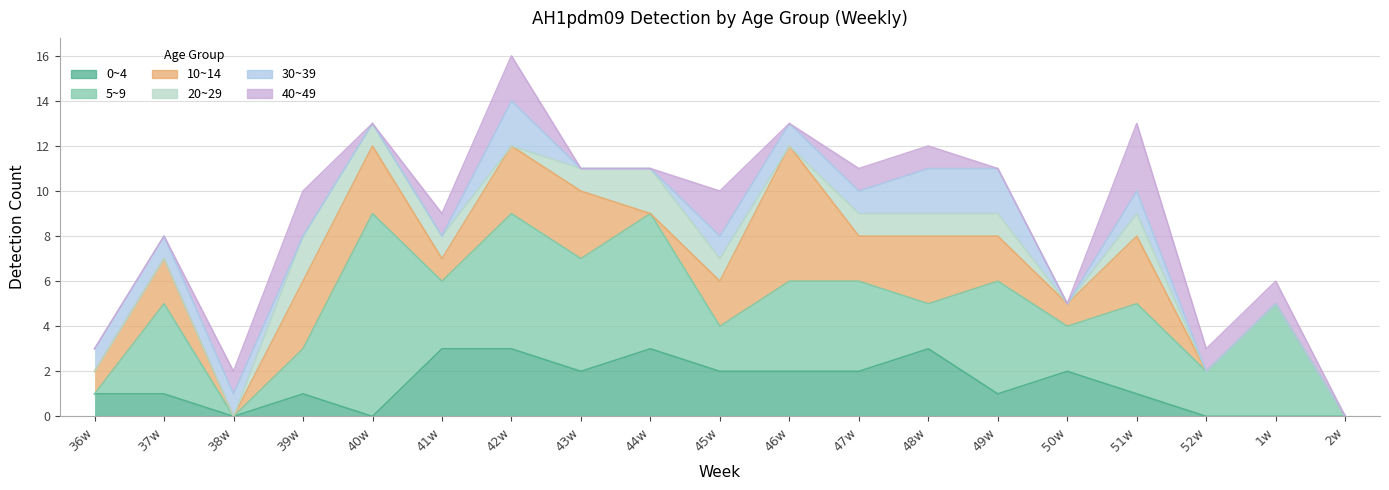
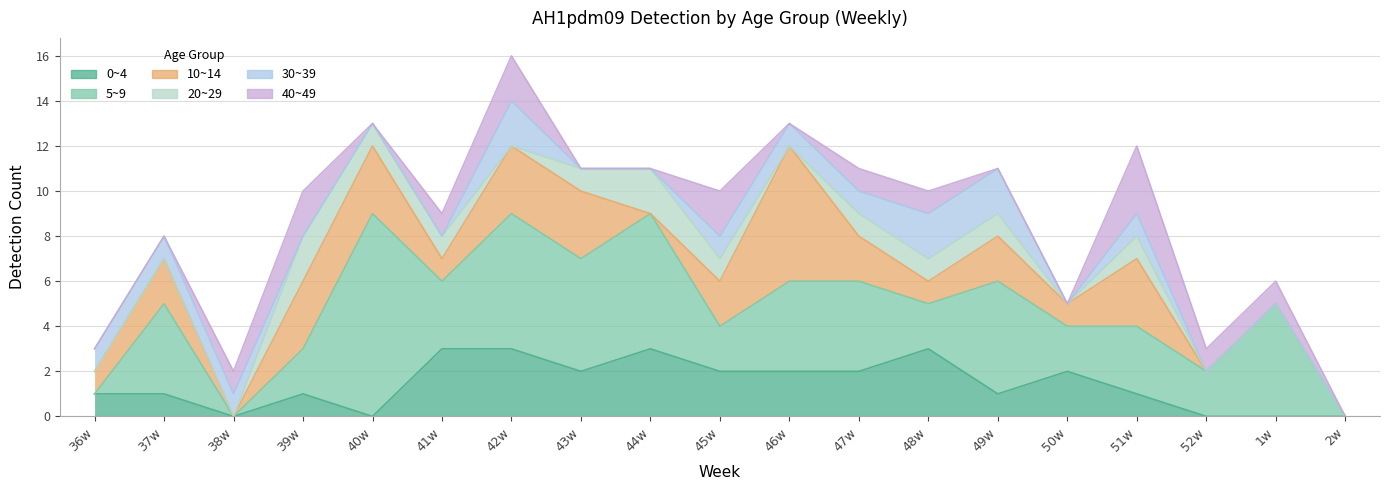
10~14, 48w: 3 -> 1
5~9, 51w: 4 -> 3
